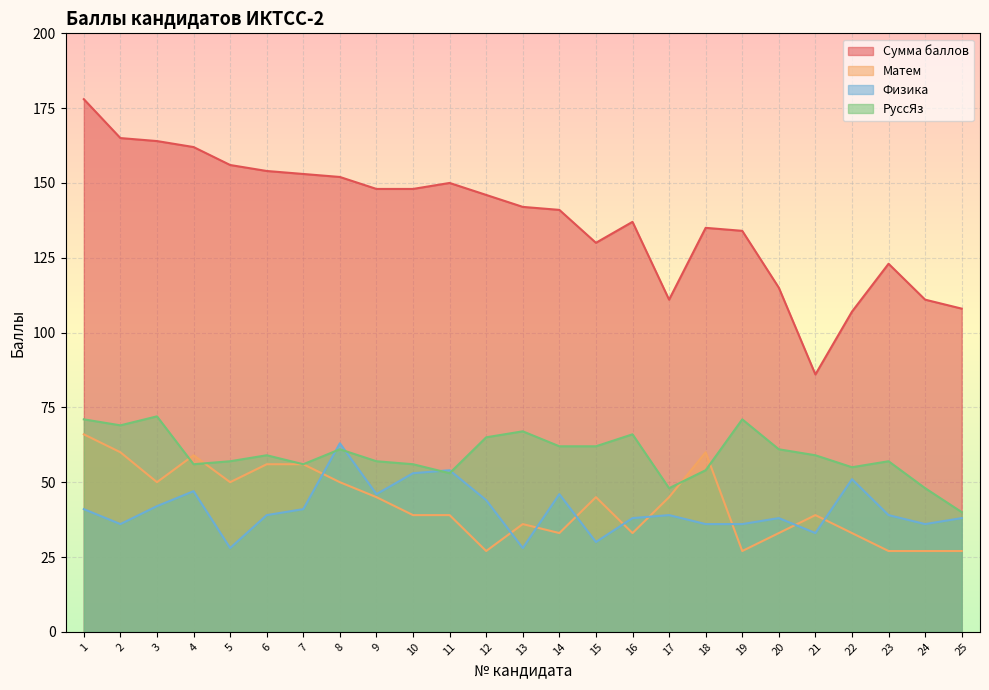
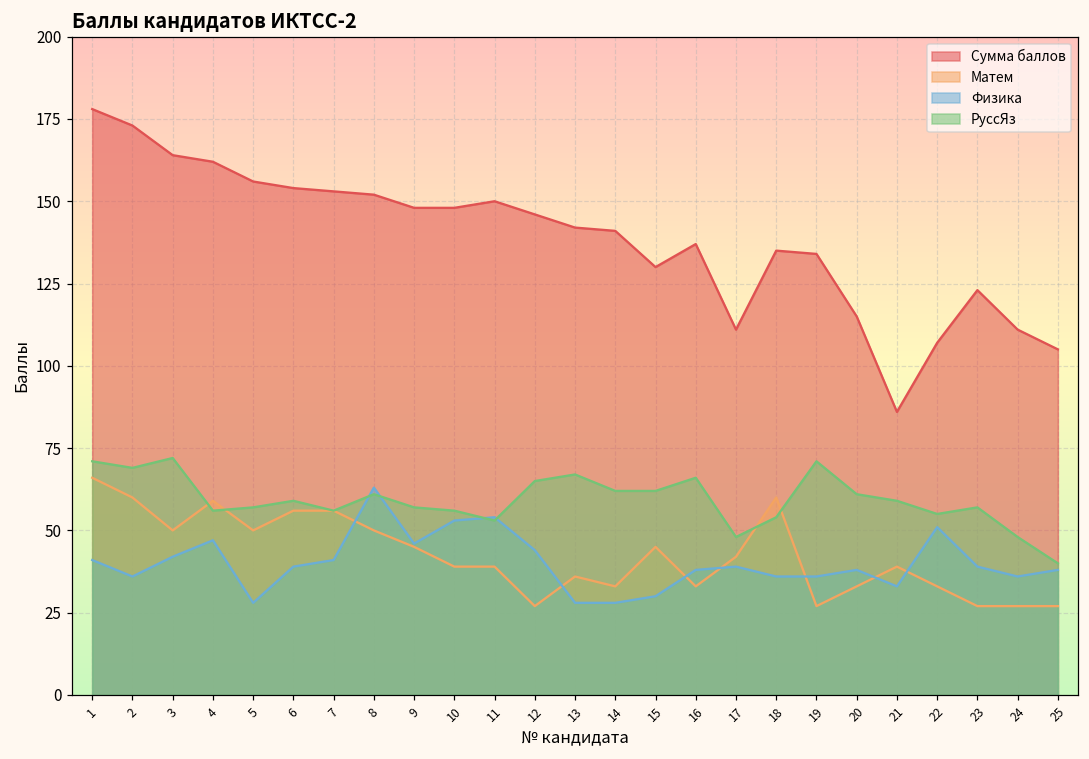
Сумма баллов, 2: 165 -> 173
Физика, 14: 46 -> 28
Матем, 17: 45 -> 42
Сумма баллов, 25: 108 -> 105
